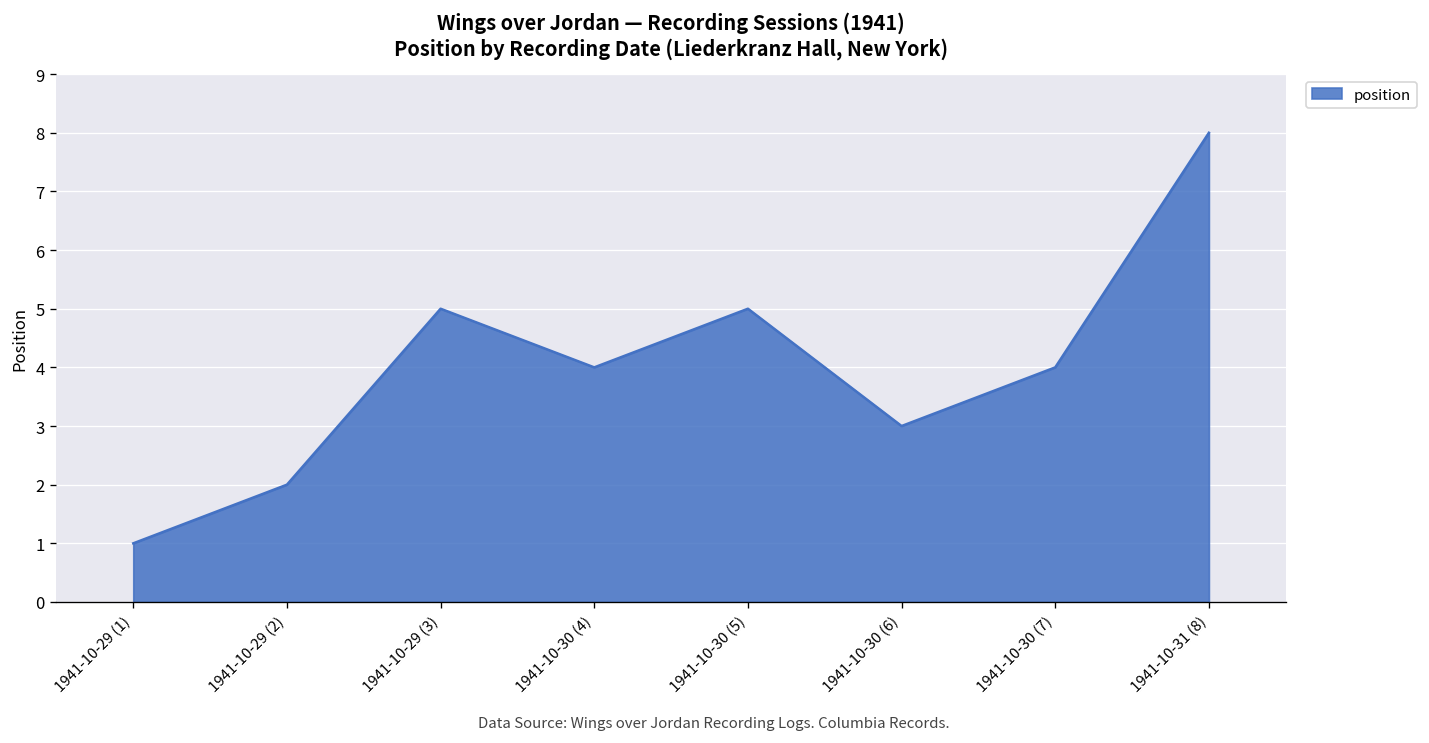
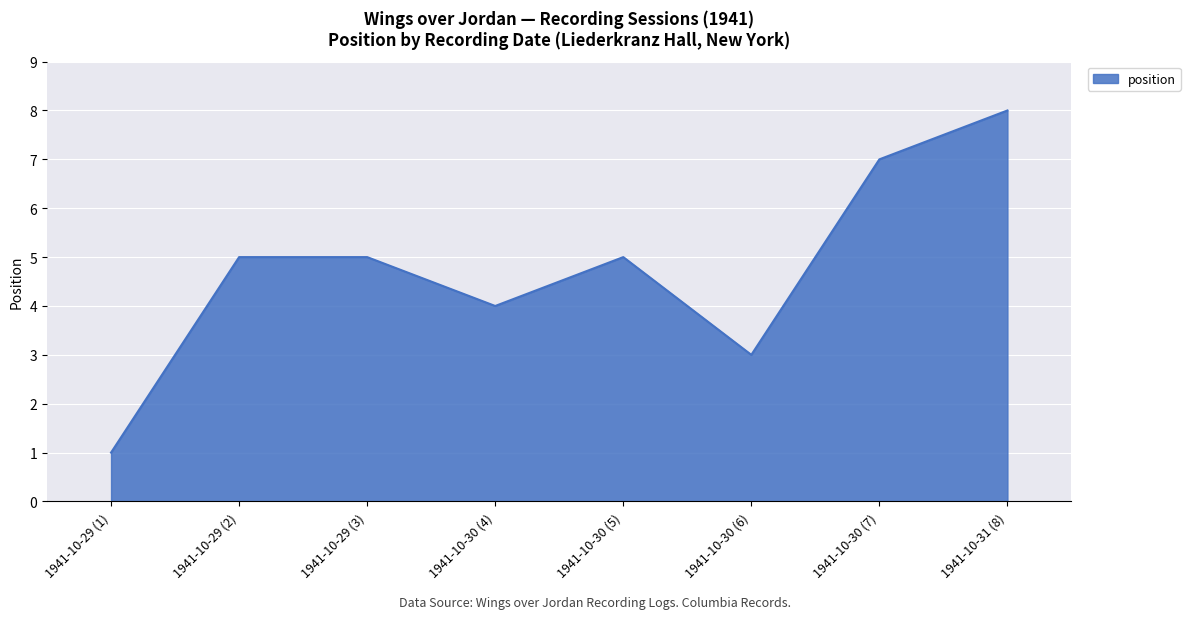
1941-10-29 (2): 2 -> 5
1941-10-30 (7): 4 -> 7
